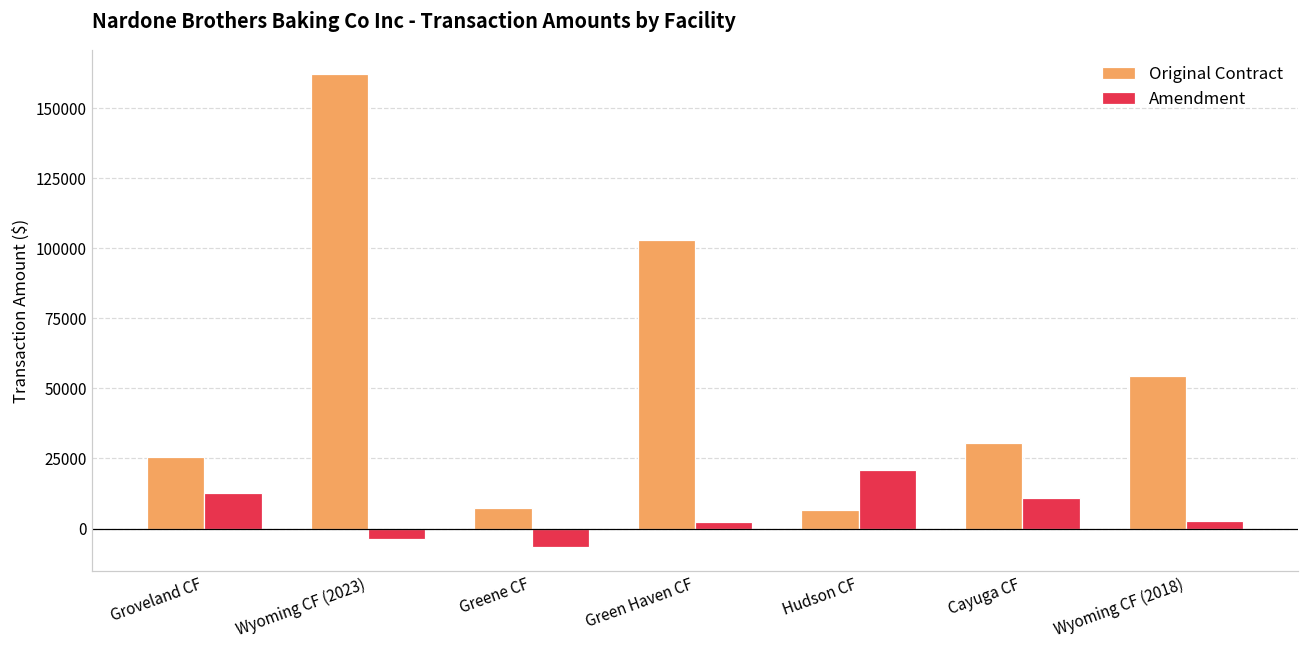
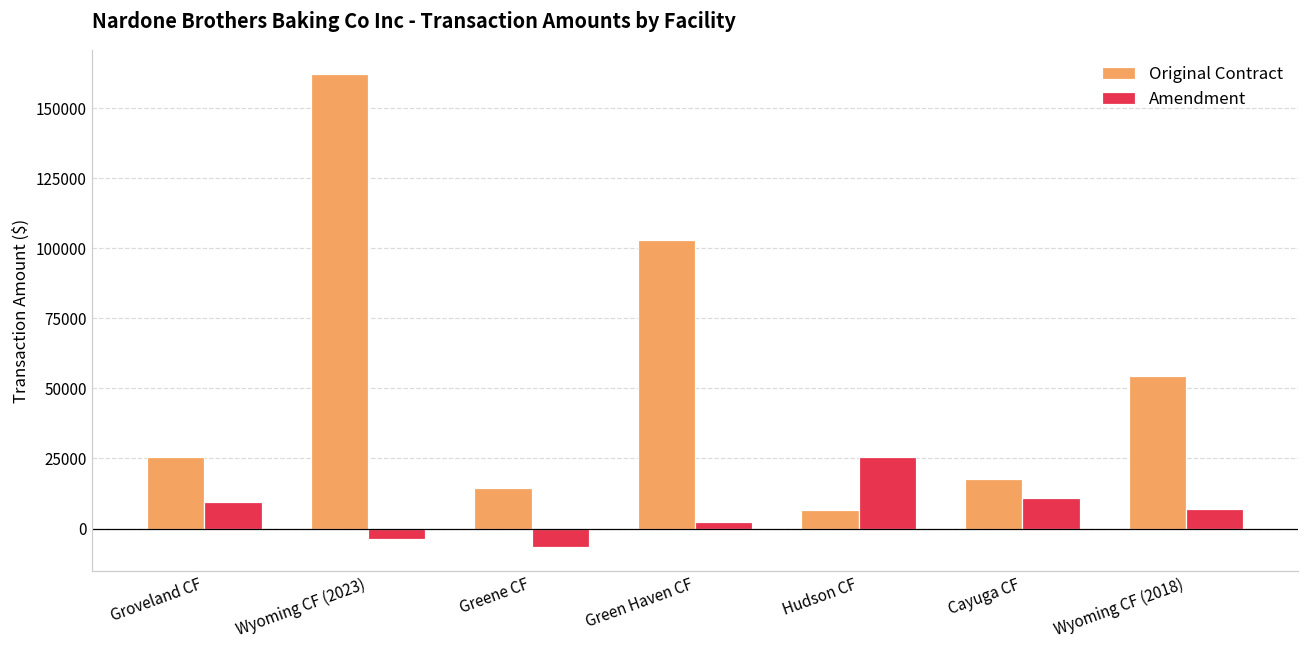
Amendment, Groveland CF: 13000 -> 9000
Original Contract, Greene CF: 7000 -> 15000
Amendment, Hudson CF: 21000 -> 25000
Original Contract, Cayuga CF: 30000 -> 18000
Amendment, Wyoming CF (2018): 3000 -> 7000
